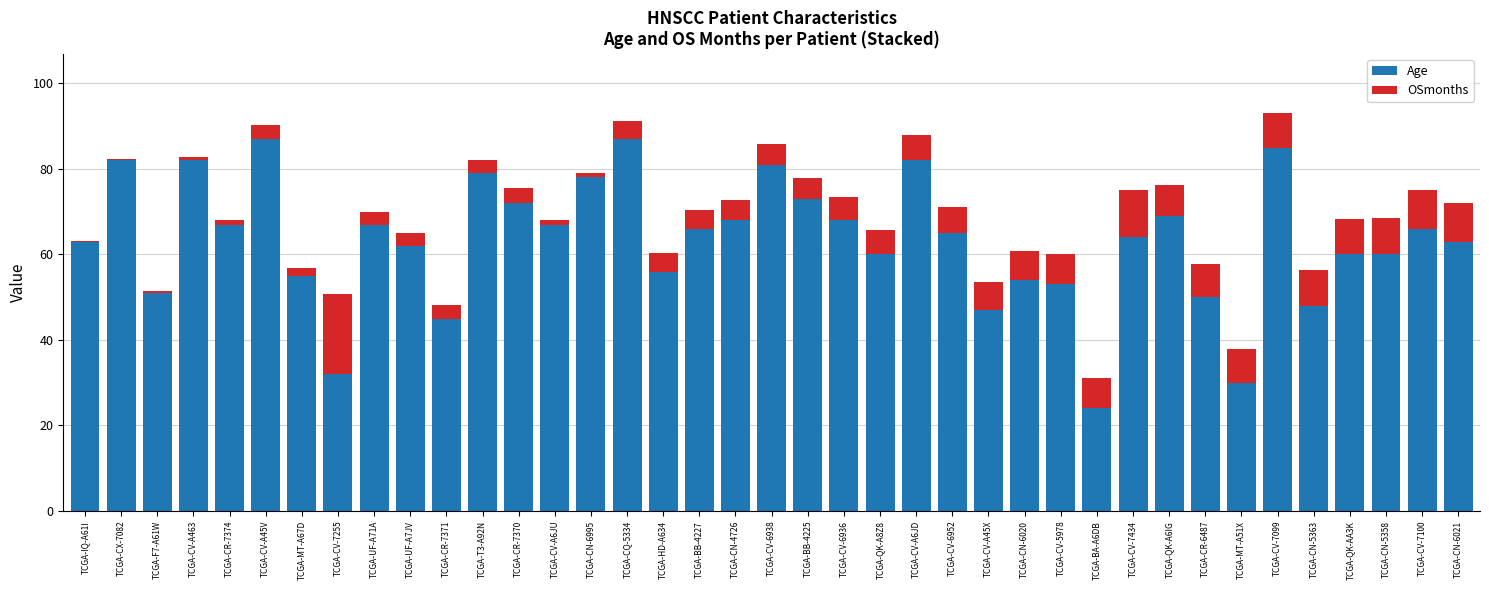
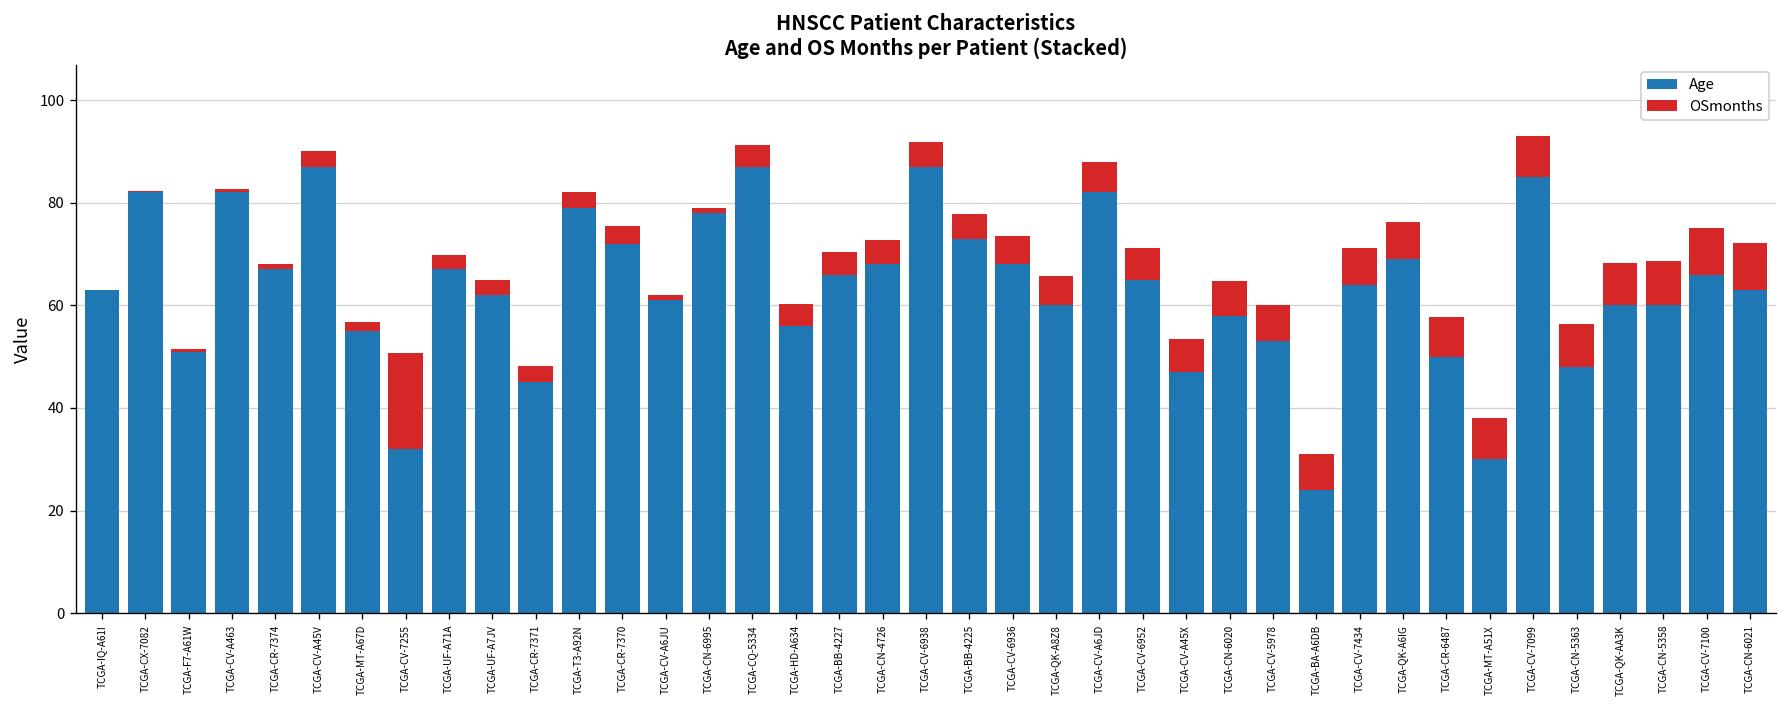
Age, TCGA-CV-A6JU: 67 -> 61
Age, TCGA-CV-6938: 81 -> 87
Age, TCGA-CN-6020: 54 -> 58
OSmonths, TCGA-CV-7434: 11 -> 7
